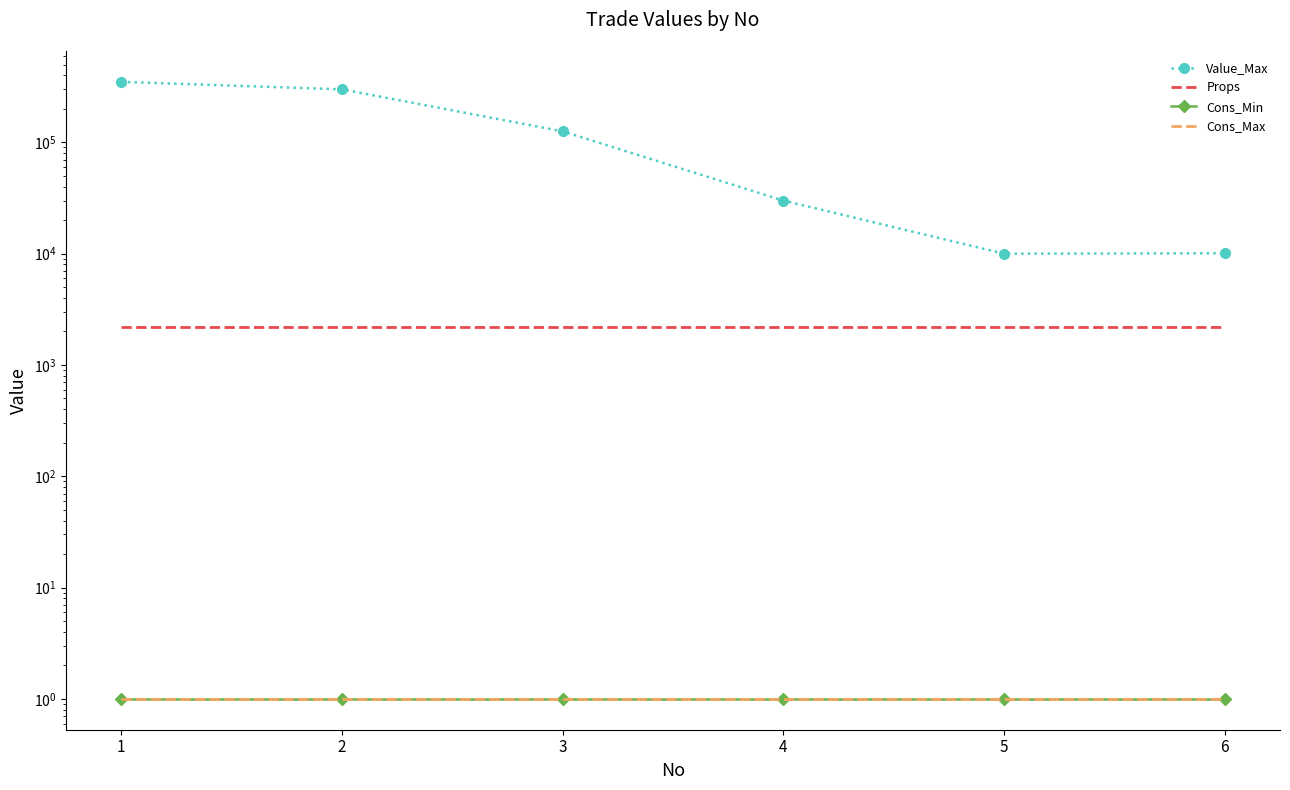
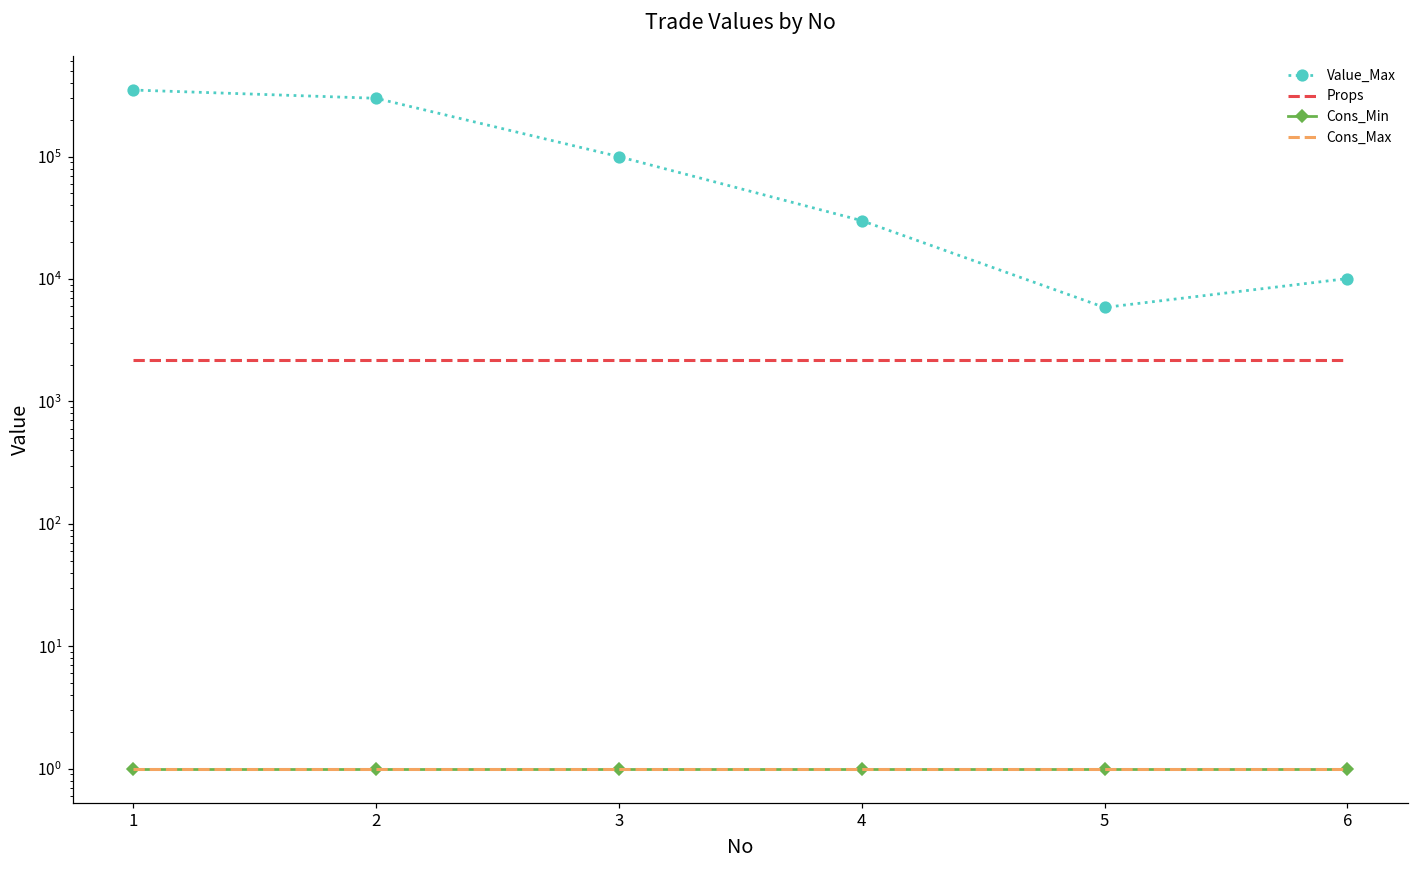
Value_Max, 3: 130000 -> 100000
Value_Max, 5: 10000 -> 6000
